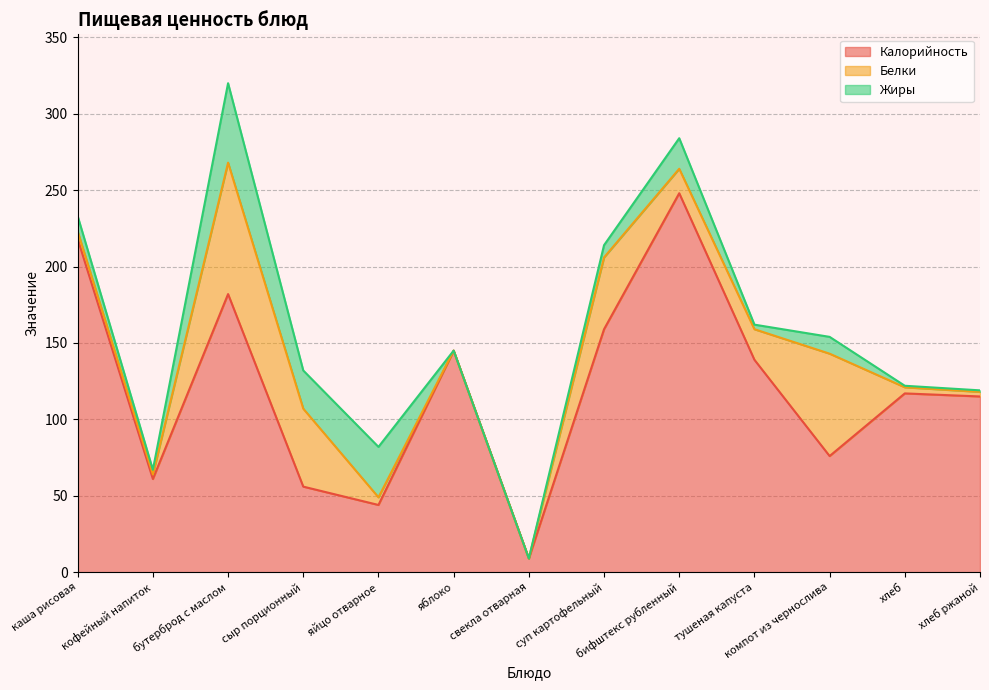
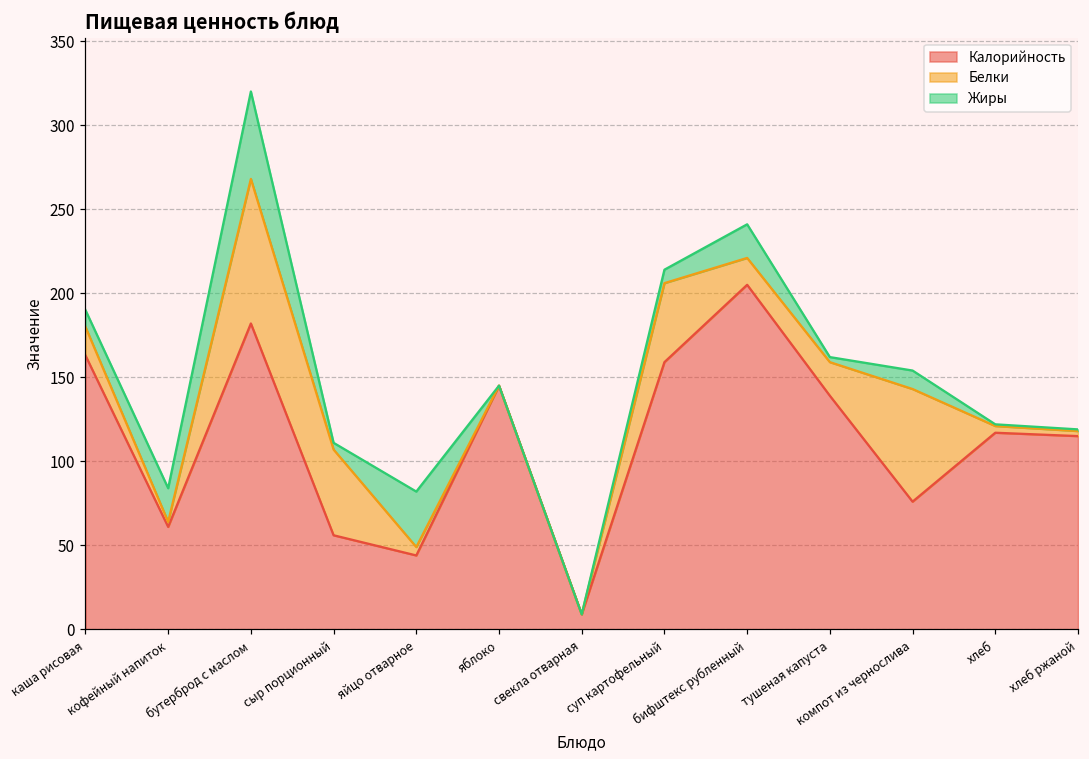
Калорийность, каша рисовая: 218 -> 163
Белки, каша рисовая: 5 -> 17
Жиры, кофейный напиток: 3 -> 20
Жиры, сыр порционный: 25 -> 4
Калорийность, бифштекс рубленный: 248 -> 205
